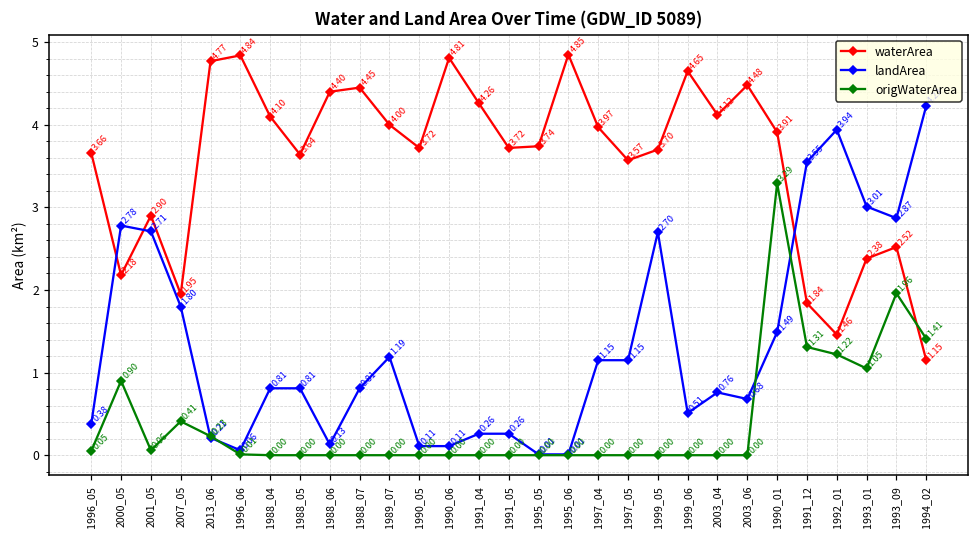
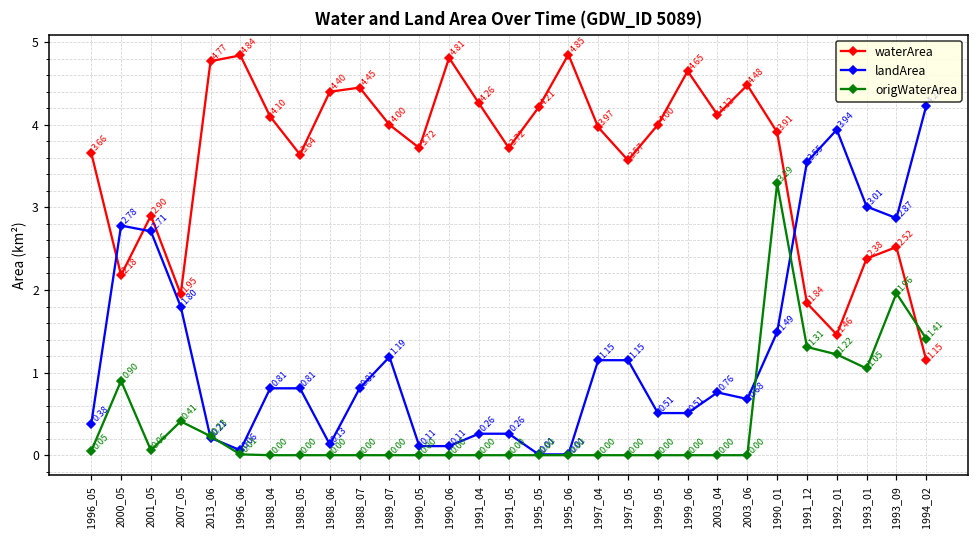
waterArea, 1995_05: 3.74 -> 4.21
waterArea, 1999_05: 3.70 -> 4.00
landArea, 1999_05: 2.70 -> 0.51
